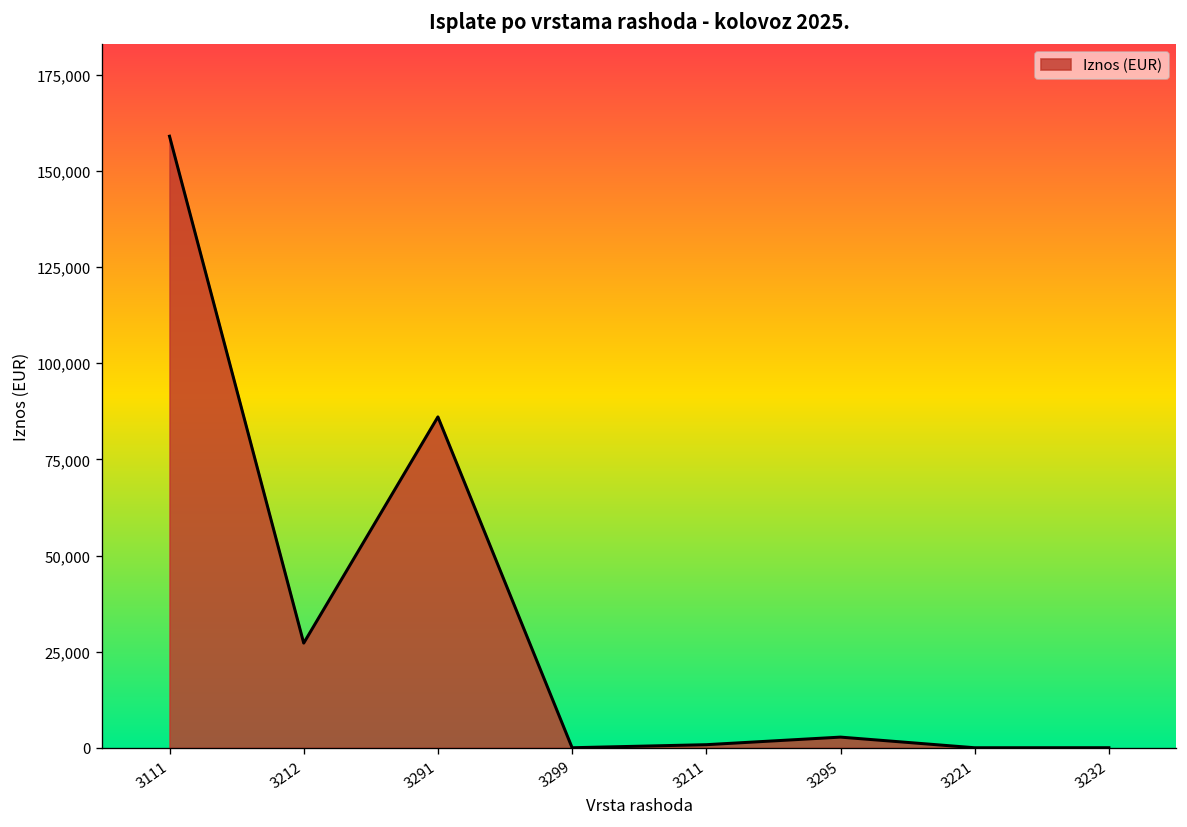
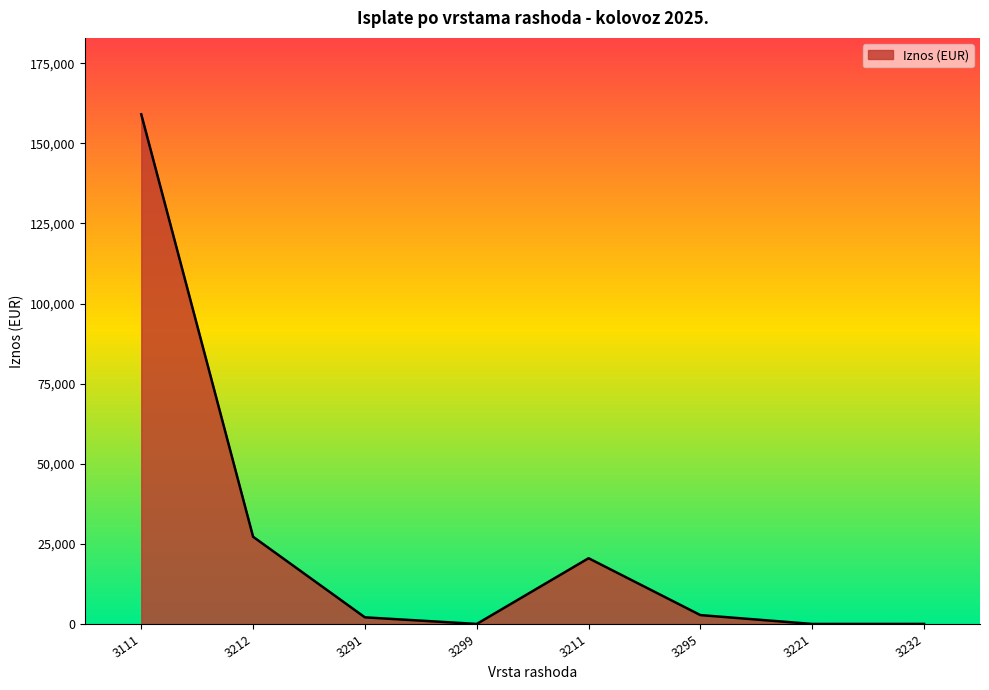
3291: 86,000 -> 2,000
3211: 1,000 -> 21,000
